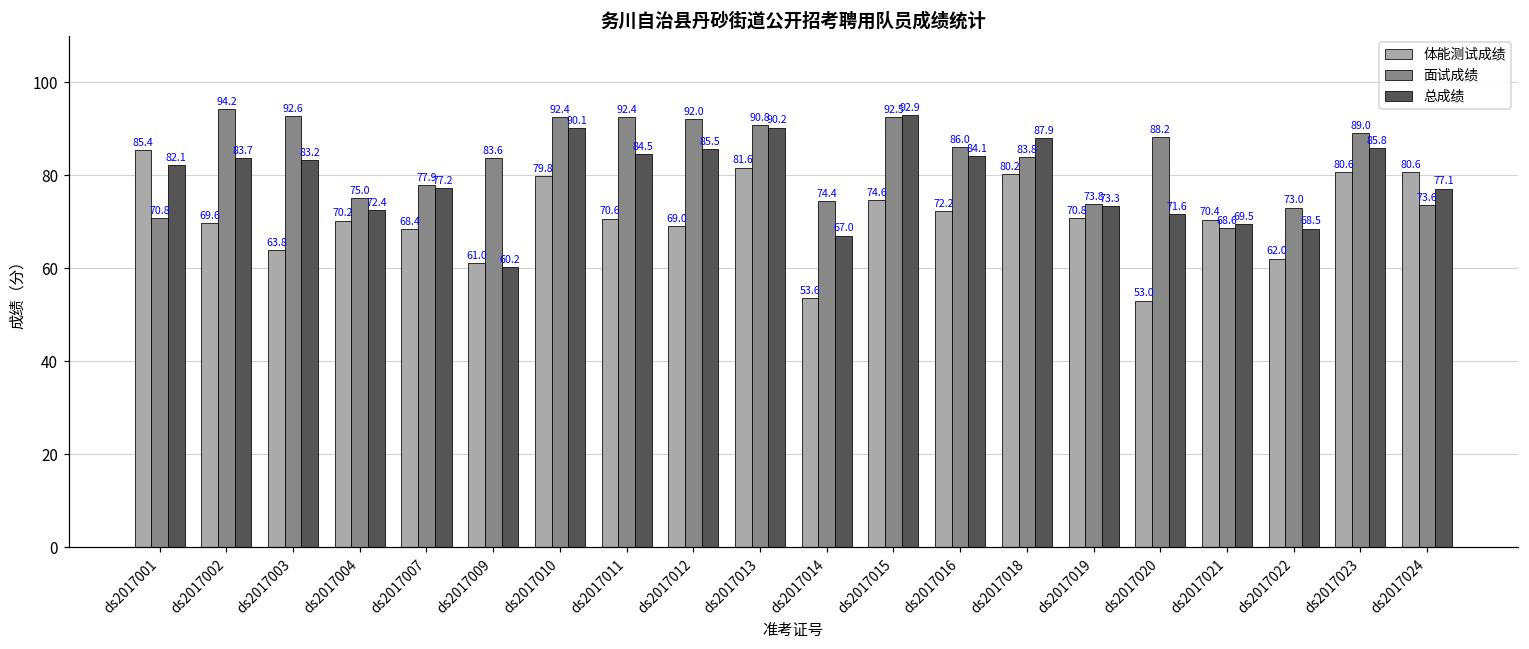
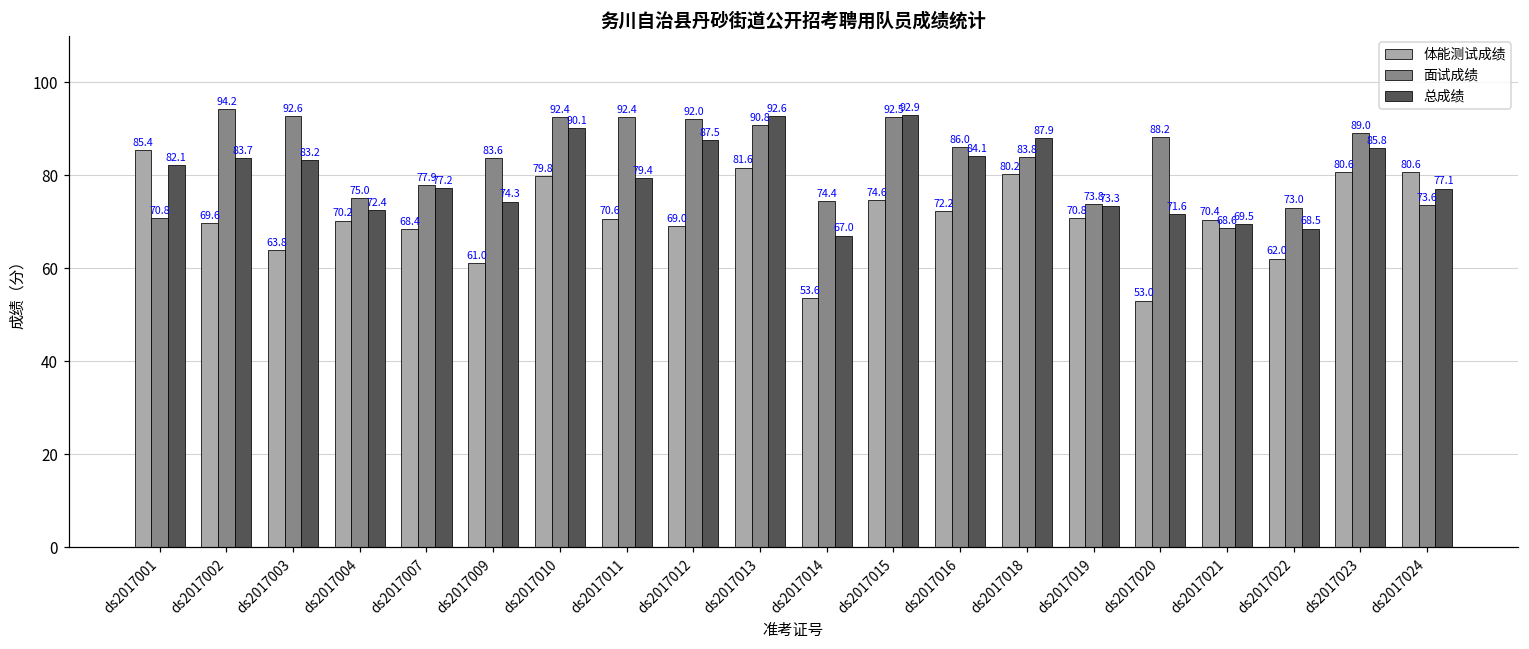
总成绩, ds2017009: 60.2 -> 74.3
总成绩, ds2017011: 84.5 -> 79.4
总成绩, ds2017012: 85.5 -> 87.5
总成绩, ds2017013: 90.2 -> 92.6
